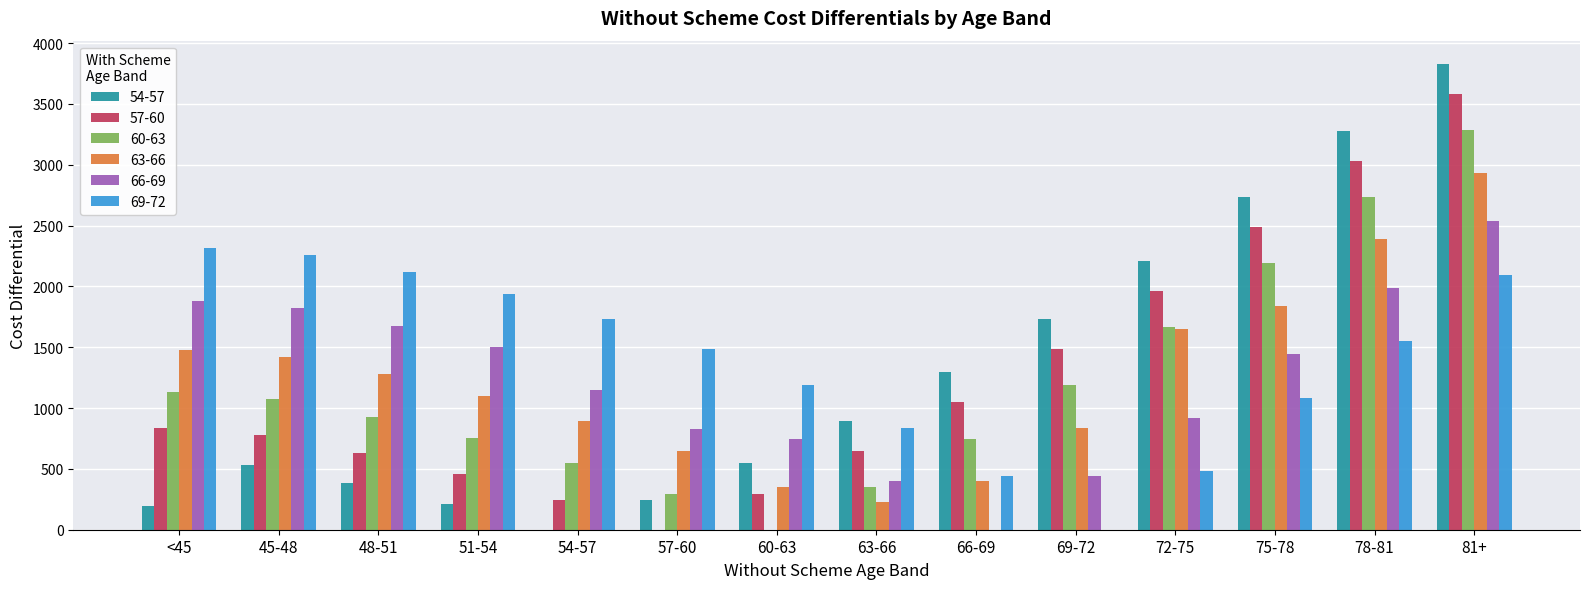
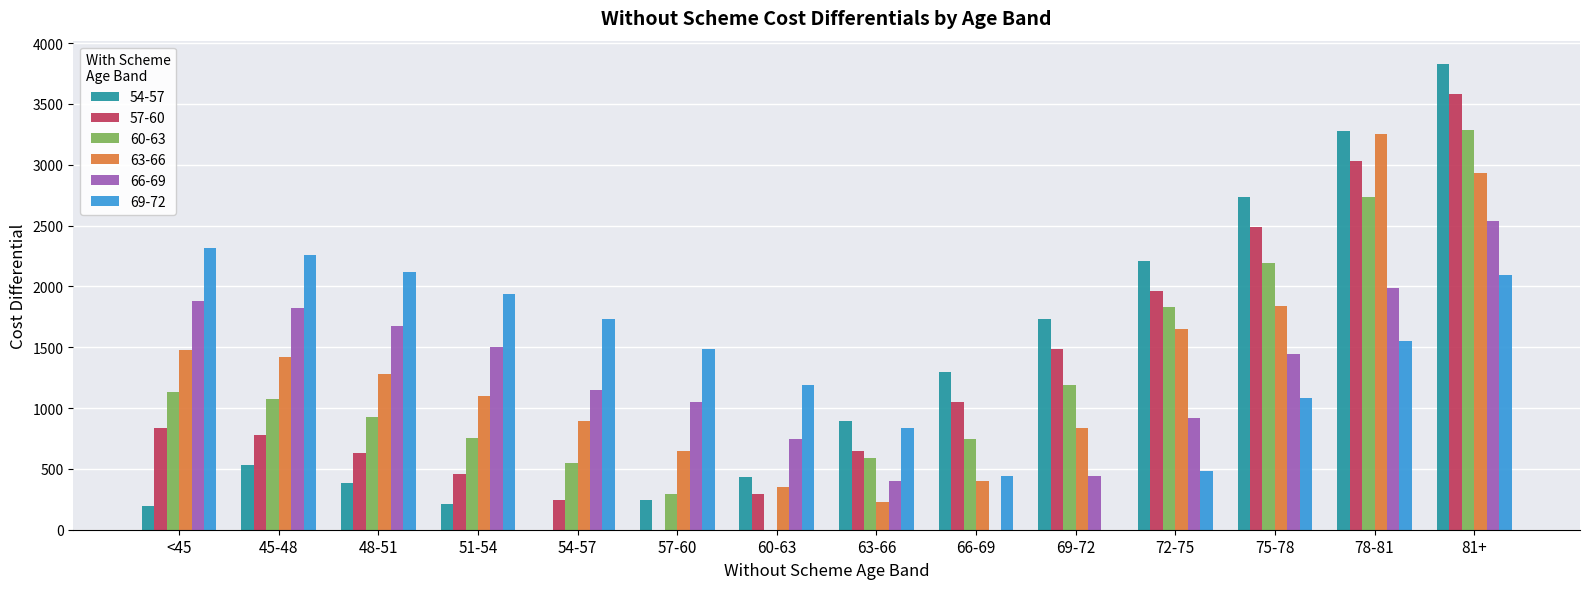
66-69, 57-60: 830 -> 1050
54-57, 60-63: 550 -> 430
60-63, 63-66: 350 -> 590
60-63, 72-75: 1670 -> 1830
63-66, 78-81: 2390 -> 3260
